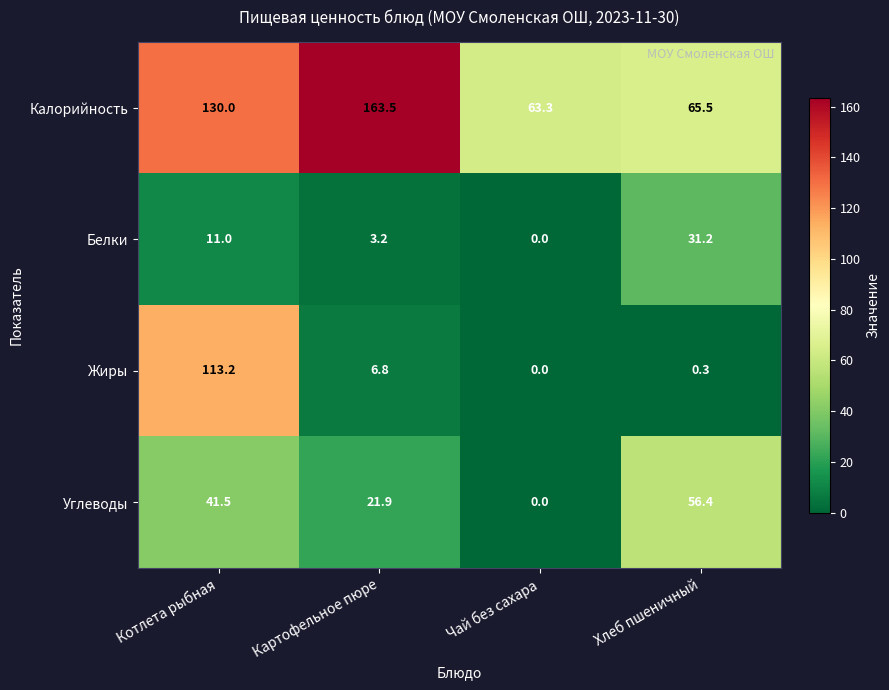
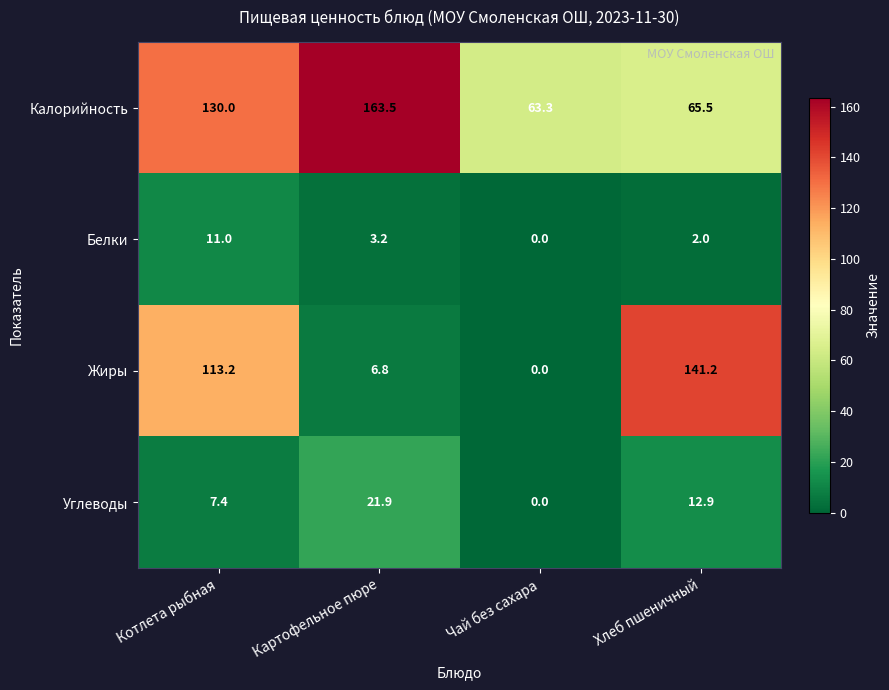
Белки, Хлеб пшеничный: 31.2 -> 2.0
Жиры, Хлеб пшеничный: 0.3 -> 141.2
Углеводы, Котлета рыбная: 41.5 -> 7.4
Углеводы, Хлеб пшеничный: 56.4 -> 12.9
